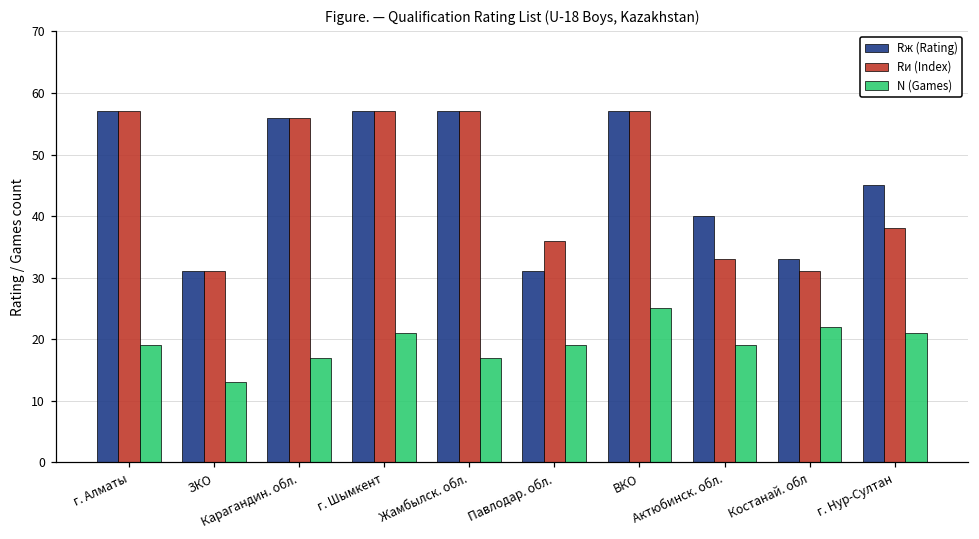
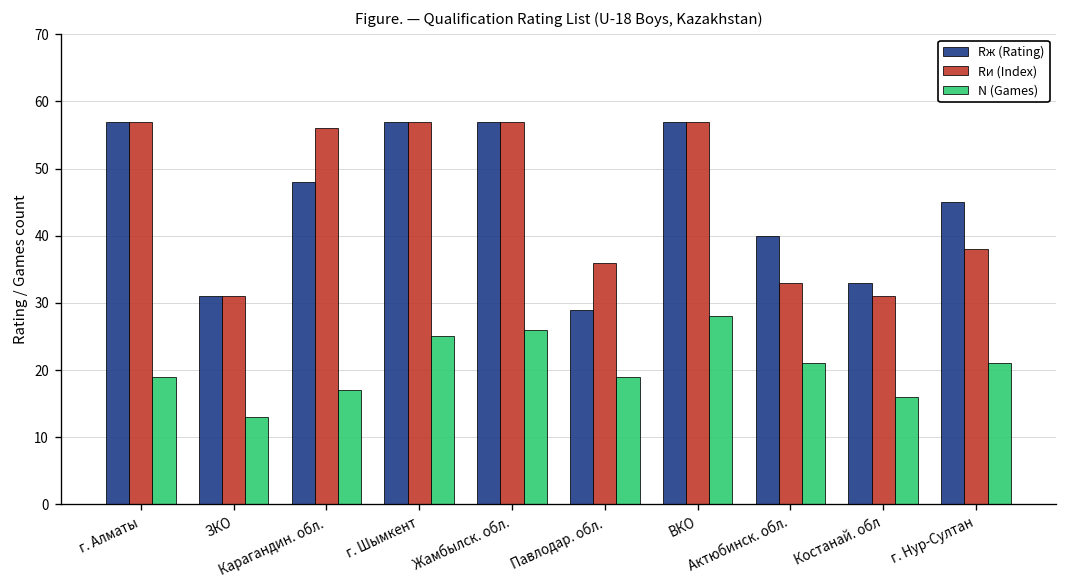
Rж (Rating), Карагандин. обл.: 56 -> 48
N (Games), г. Шымкент: 21 -> 25
N (Games), Жамбылск. обл.: 17 -> 26
Rж (Rating), Павлодар. обл.: 31 -> 29
N (Games), ВКО: 25 -> 28
N (Games), Актюбинск. обл.: 19 -> 21
N (Games), Костанай. обл: 22 -> 16
